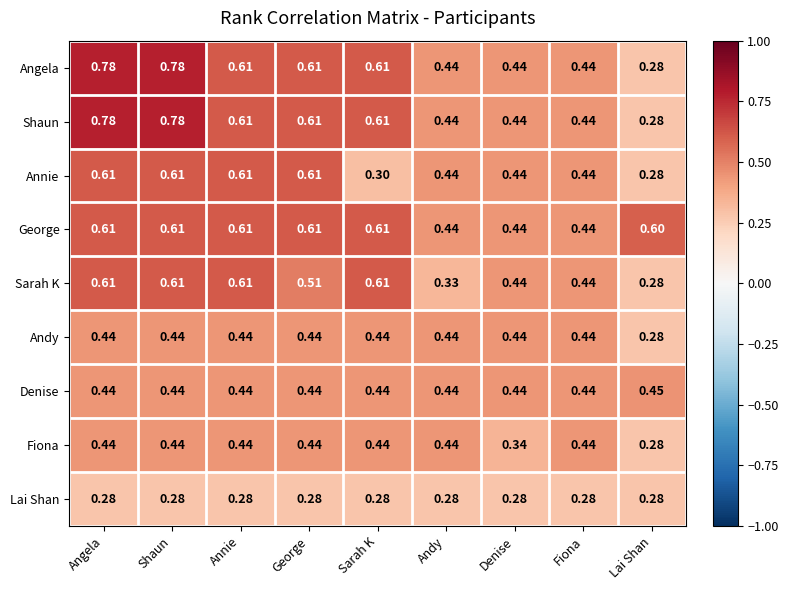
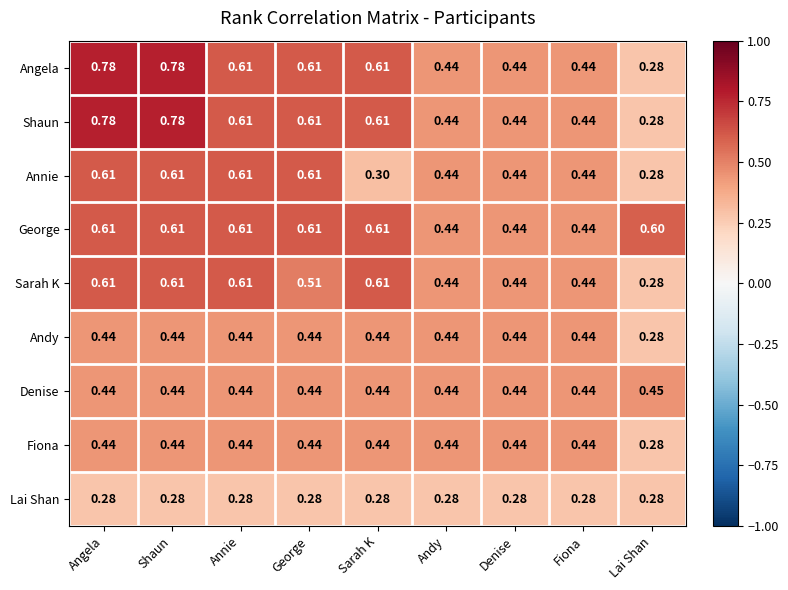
Sarah K, Andy: 0.33 -> 0.44
Fiona, Denise: 0.34 -> 0.44
